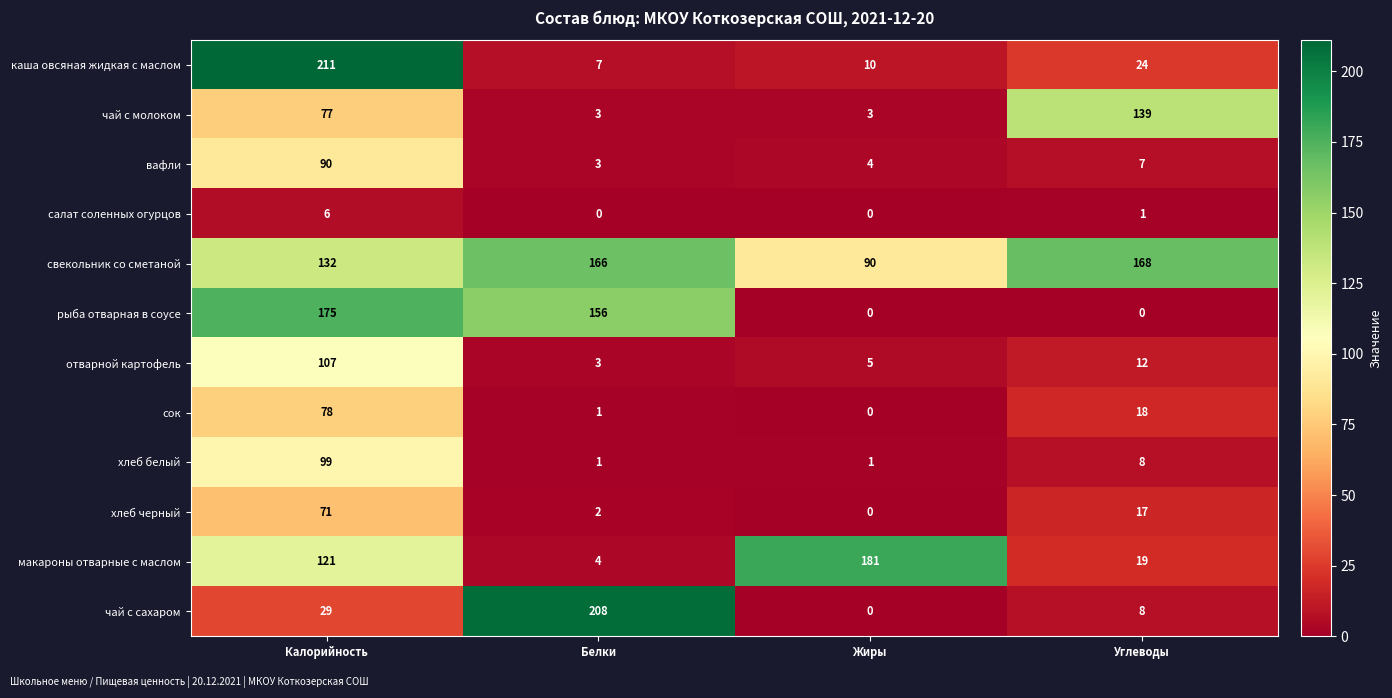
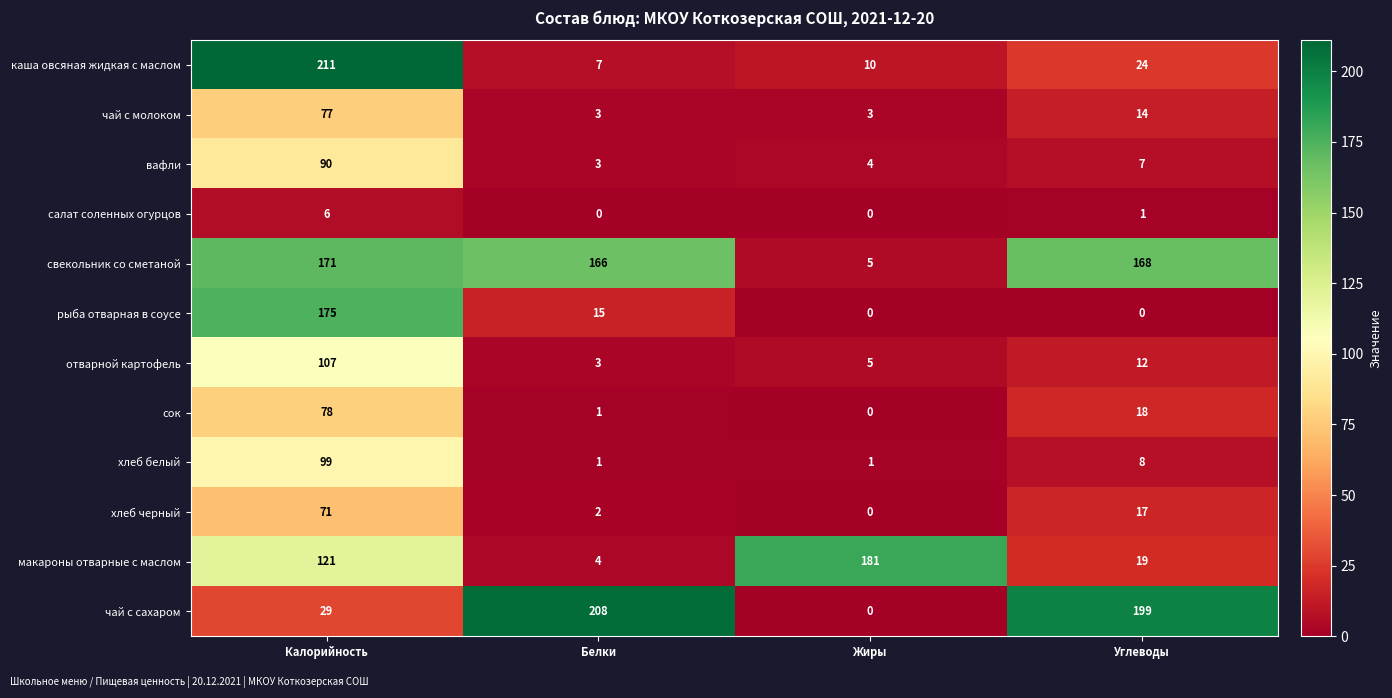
чай с молоком, Углеводы: 139 -> 14
свекольник со сметаной, Калорийность: 132 -> 171
свекольник со сметаной, Жиры: 90 -> 5
рыба отварная в соусе, Белки: 156 -> 15
чай с сахаром, Углеводы: 8 -> 199
